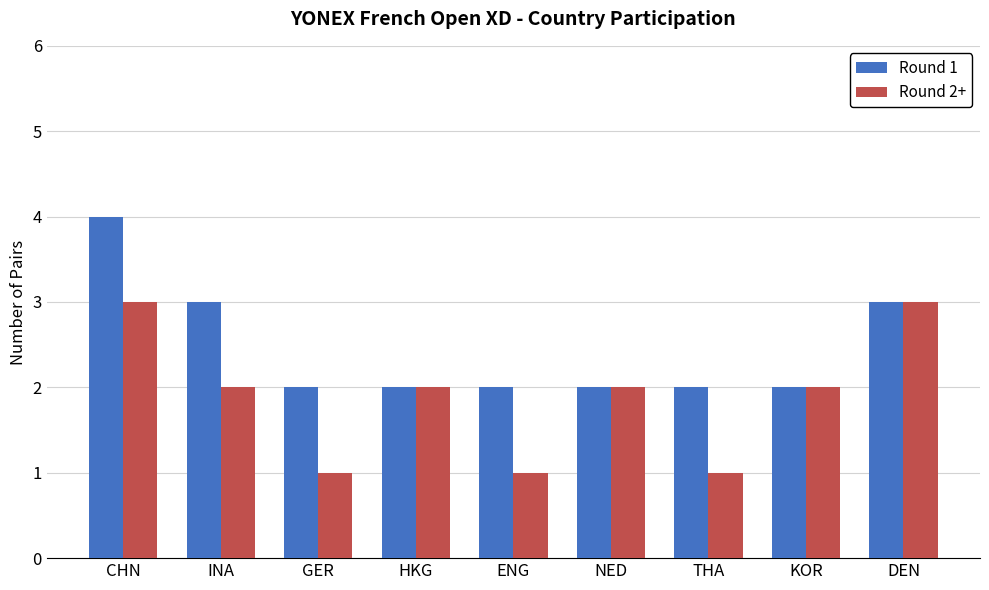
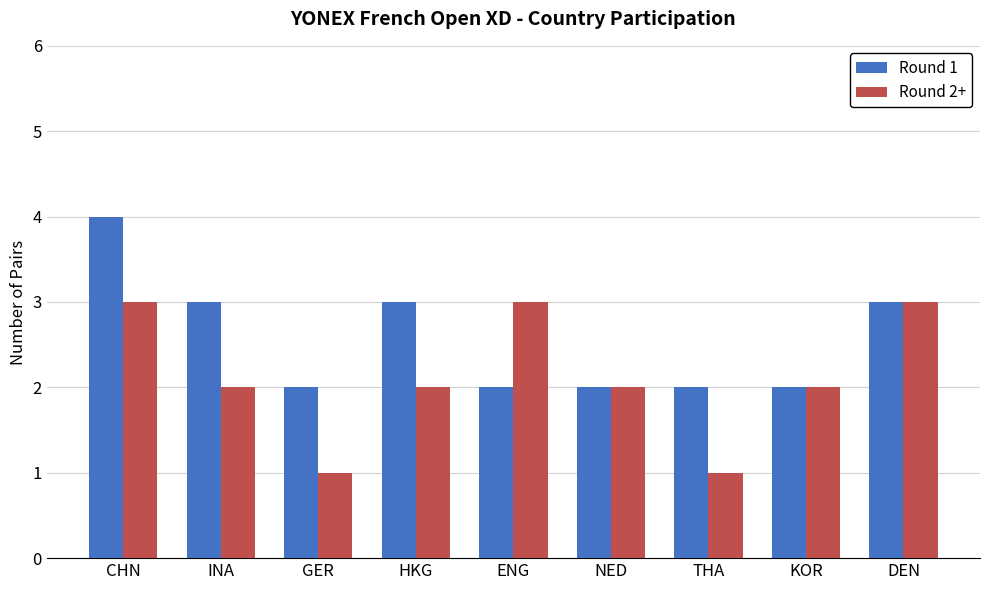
Round 1, HKG: 2 -> 3
Round 2+, ENG: 1 -> 3
